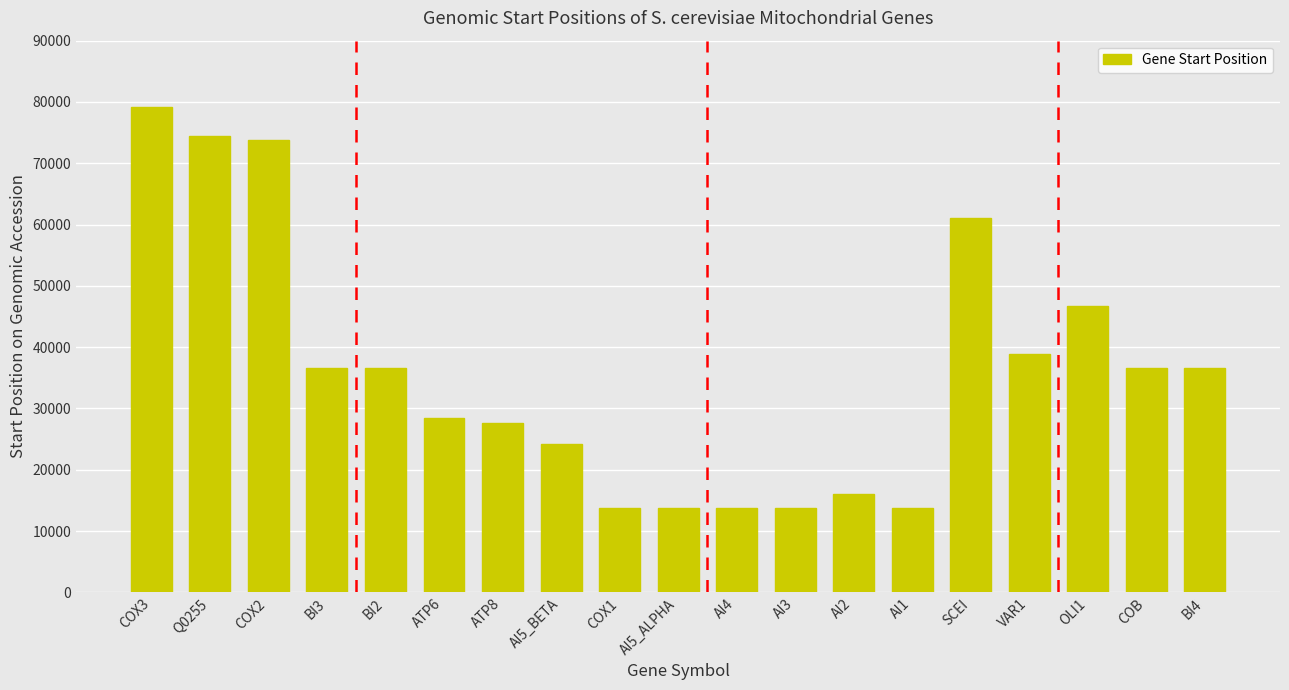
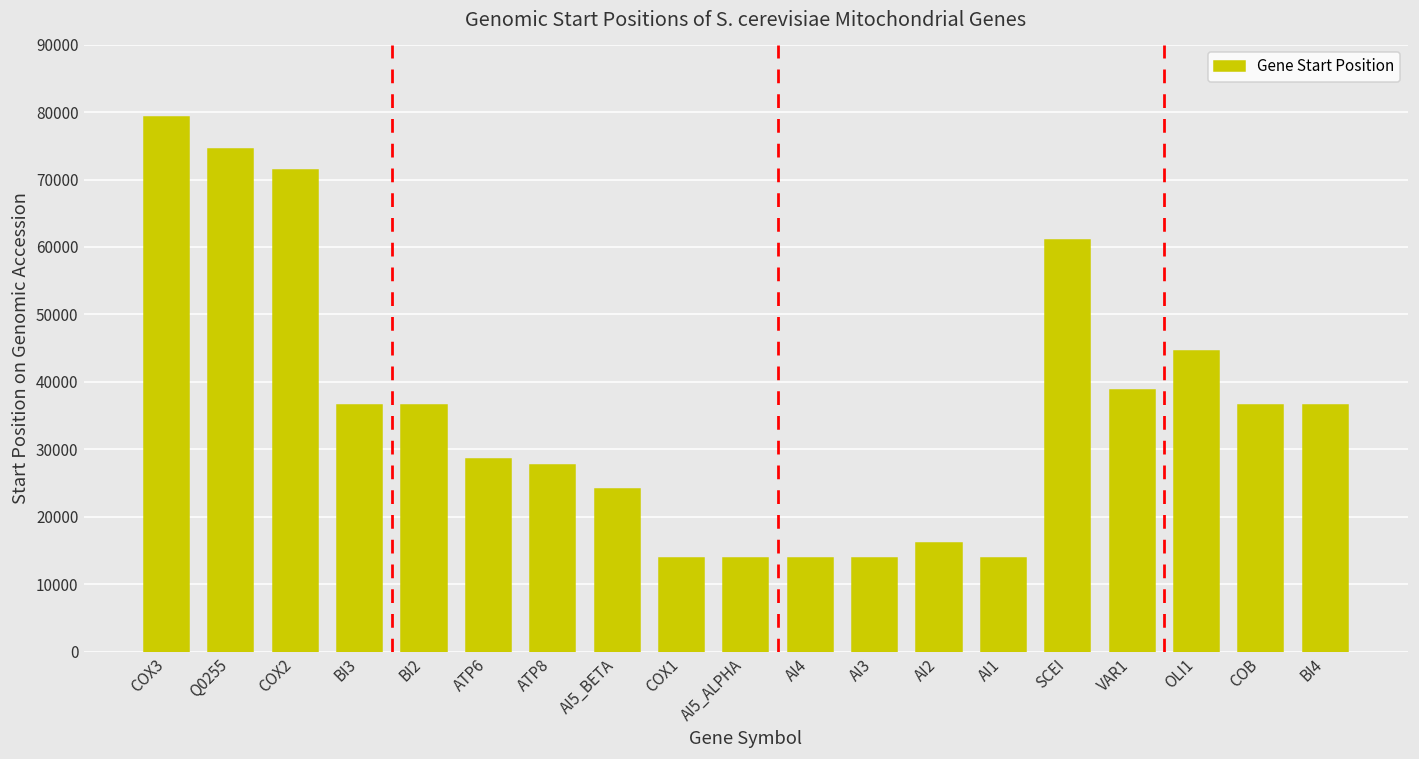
COX2: 74000 -> 71000
OLI1: 47000 -> 45000
